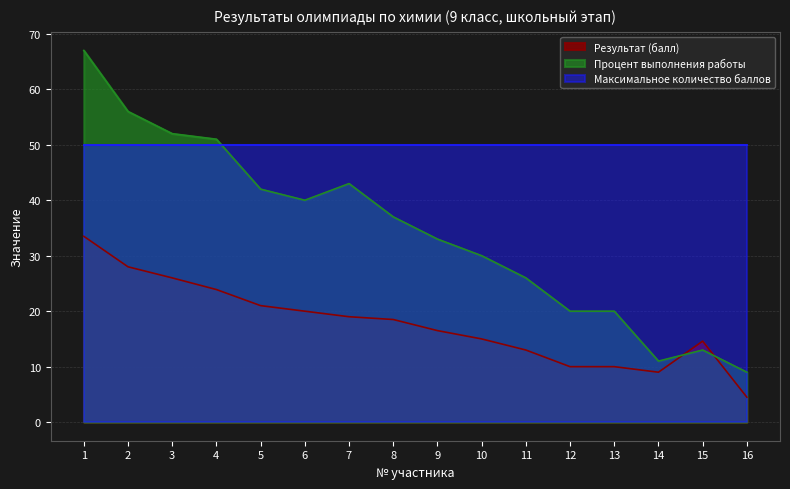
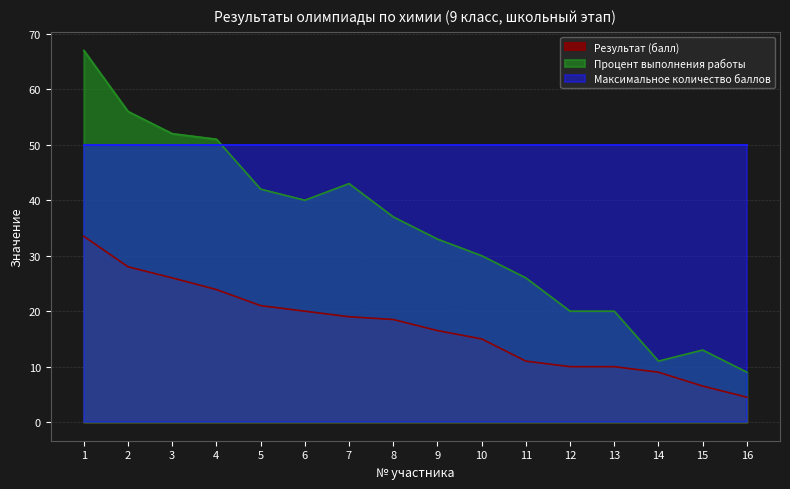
Результат (балл), 11: 13 -> 11
Результат (балл), 15: 15 -> 7
